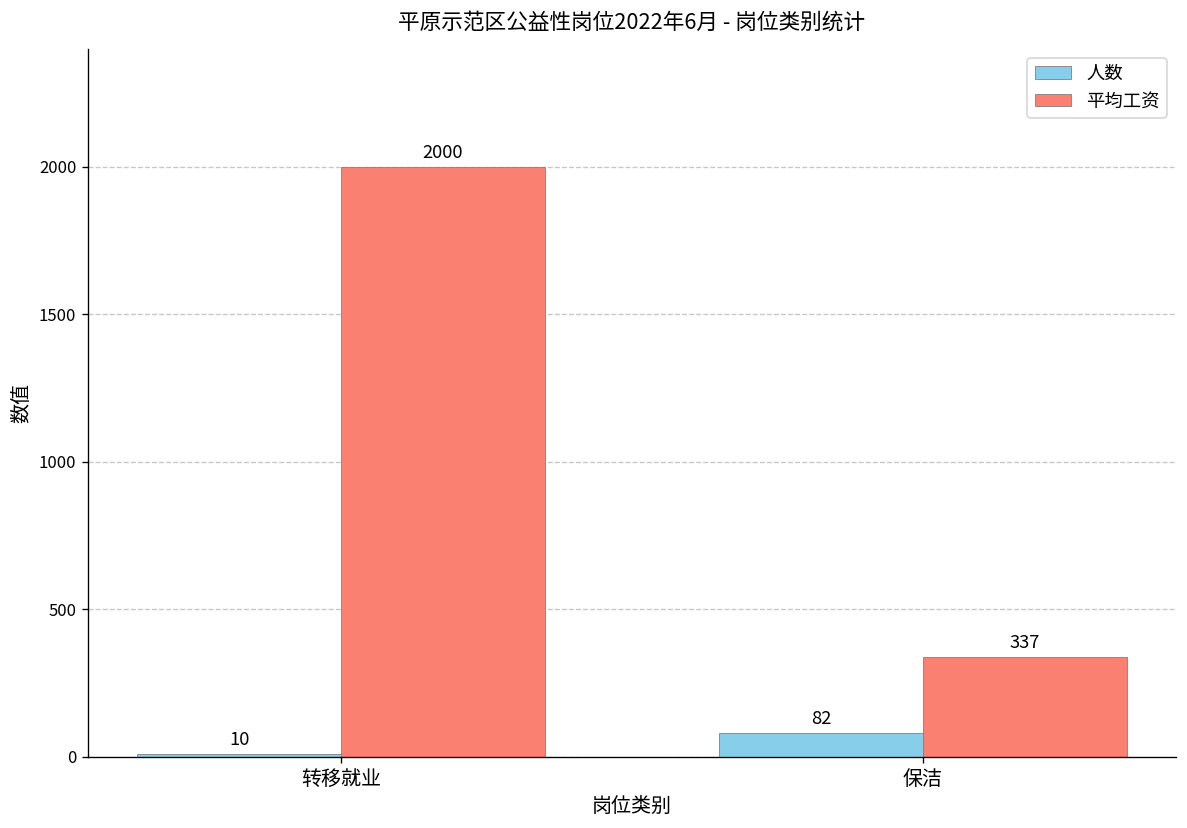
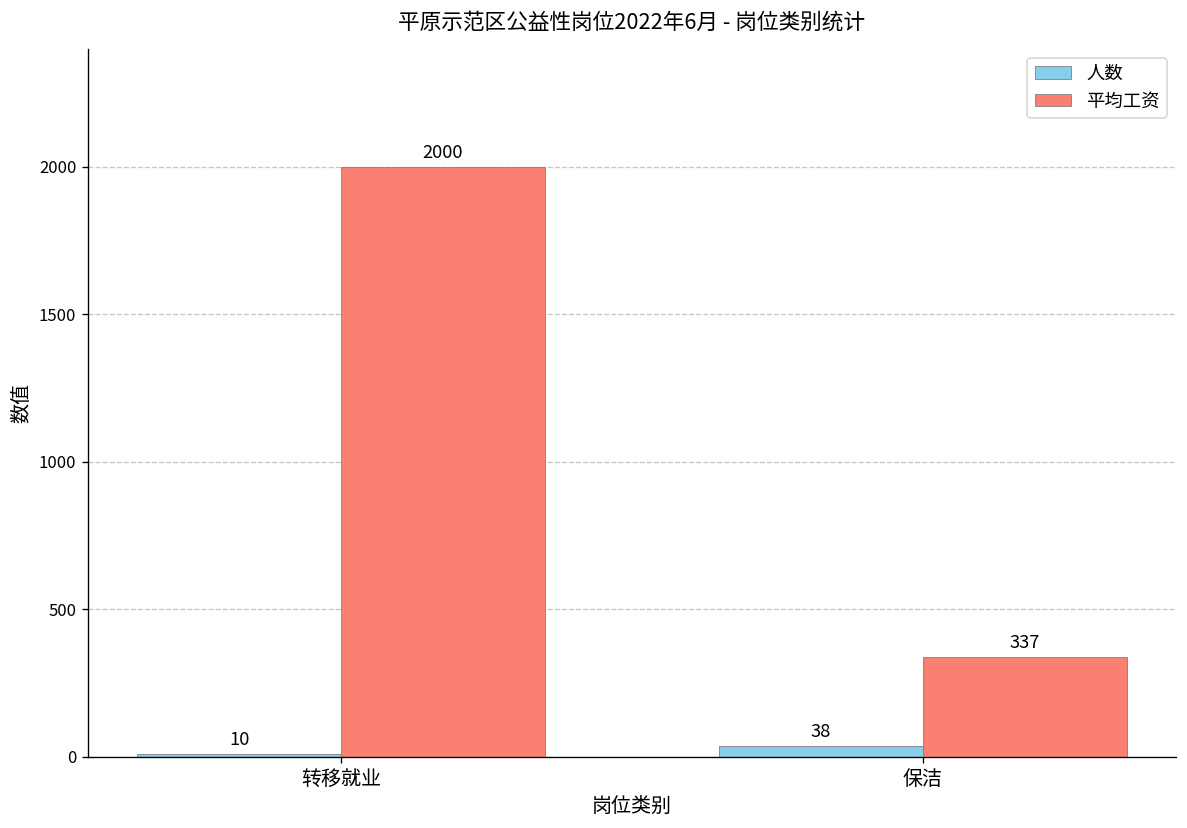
人数, 保洁: 82 -> 38
